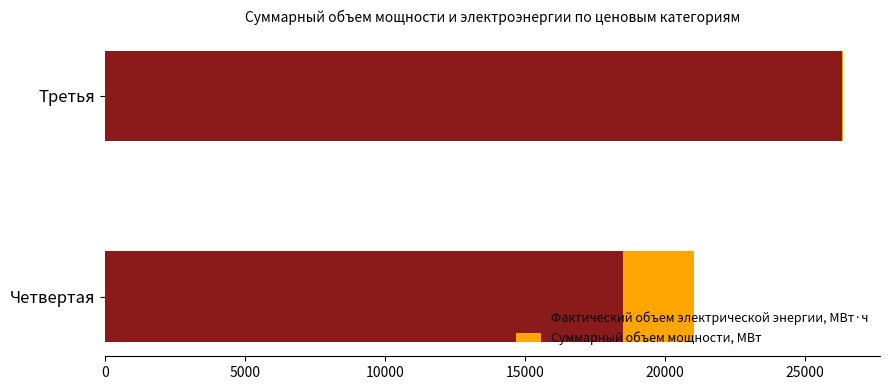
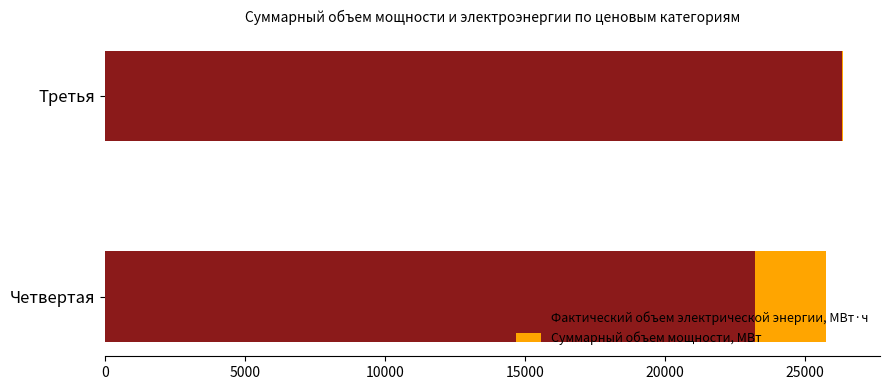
Фактический объем электрической энергии, МВт·ч, Четвертая: 18500 -> 23200
